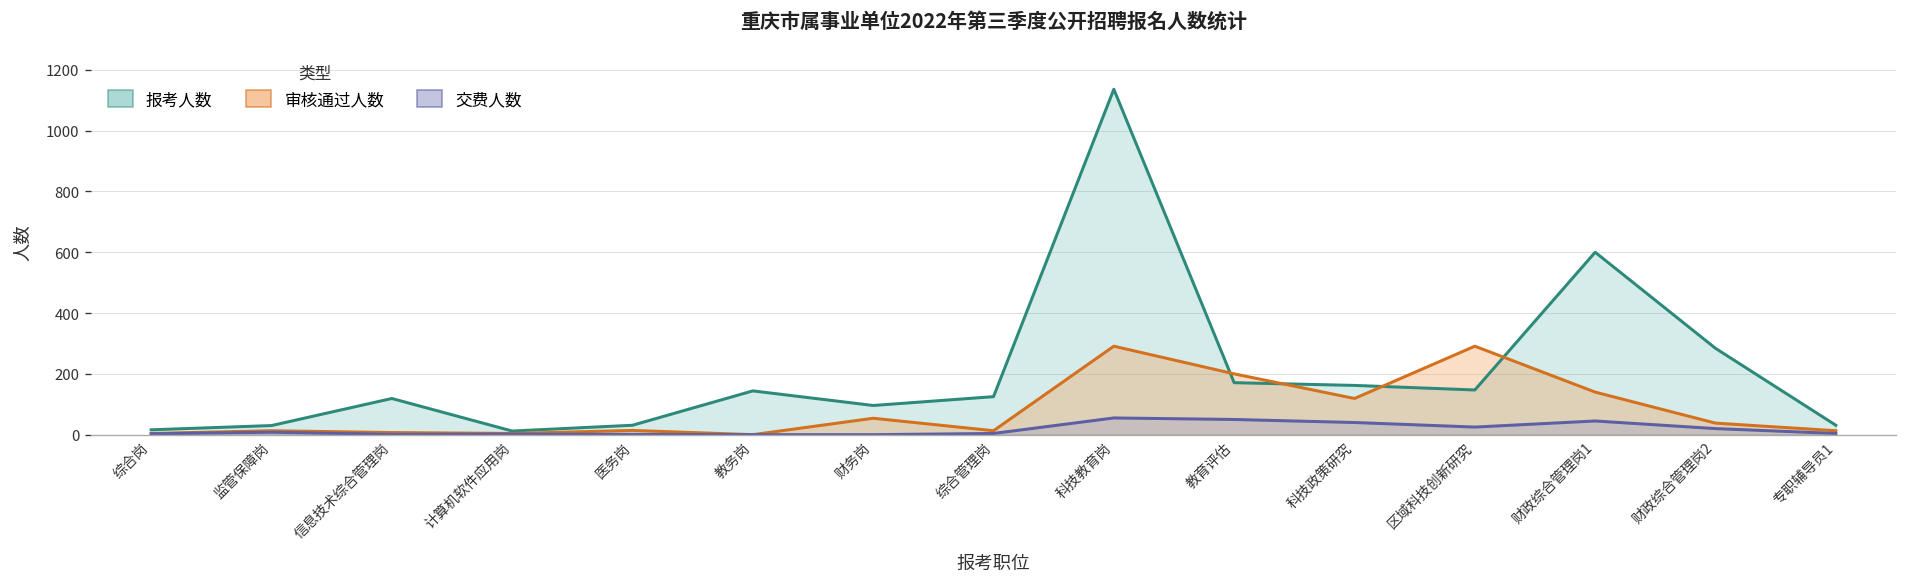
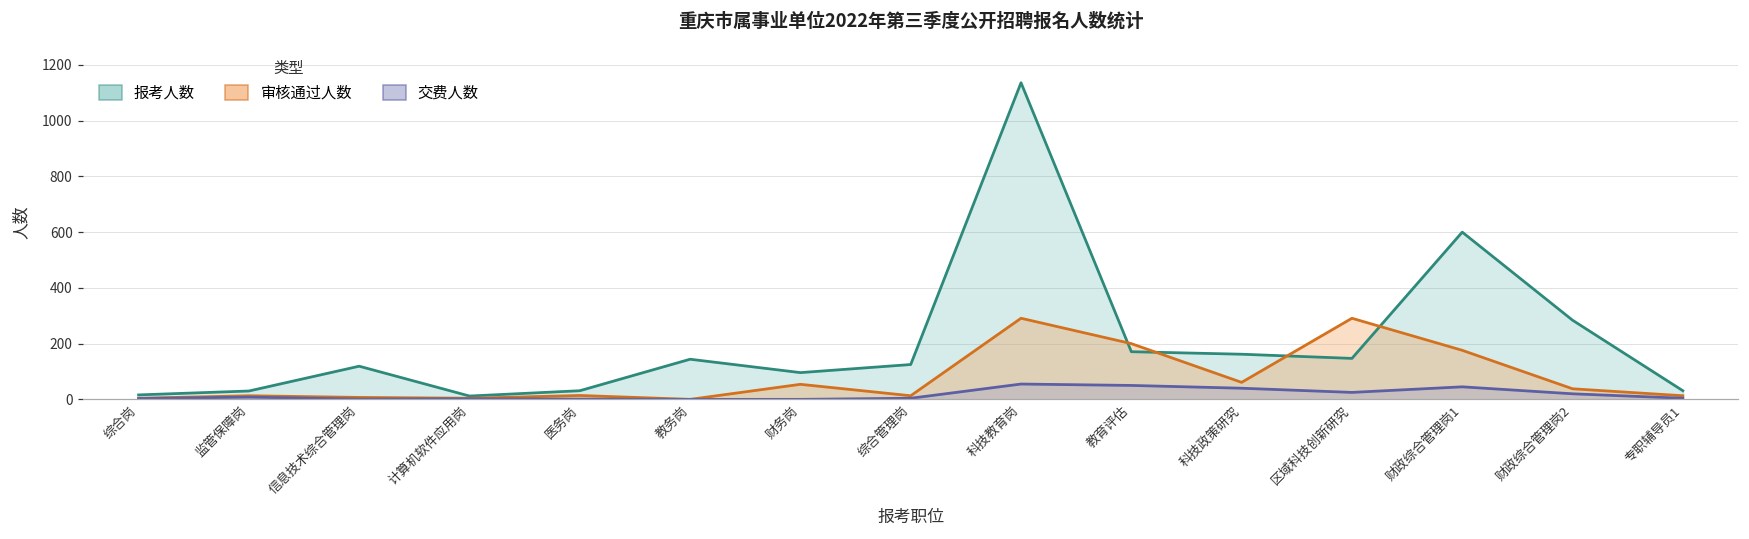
审核通过人数, 科技政策研究: 120 -> 60
审核通过人数, 财政综合管理岗1: 140 -> 180
